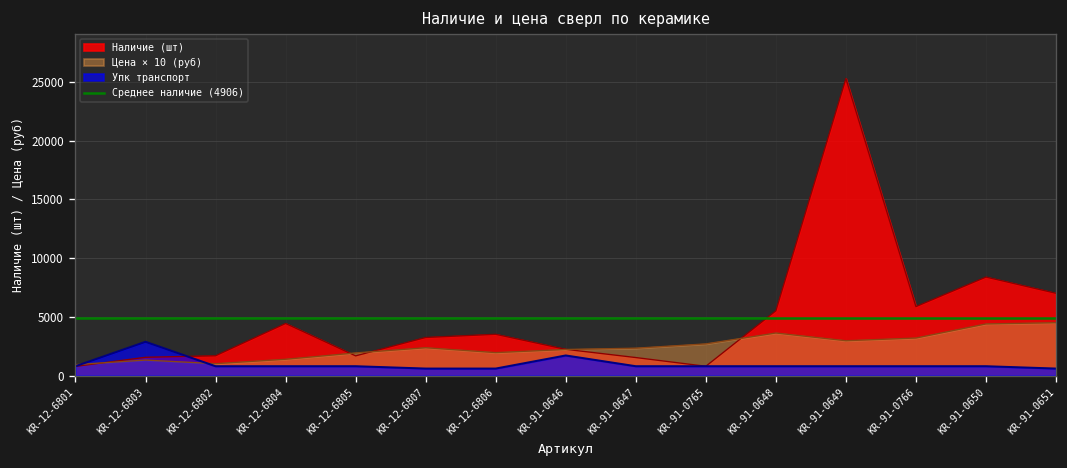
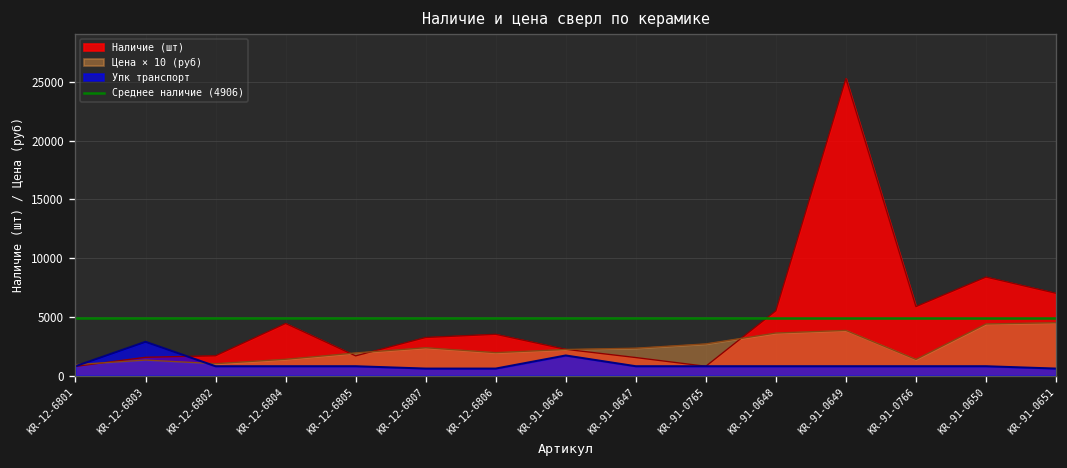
Цена × 10 (руб), KR-91-0649: 3000 -> 4000
Цена × 10 (руб), KR-91-0766: 3000 -> 1000
